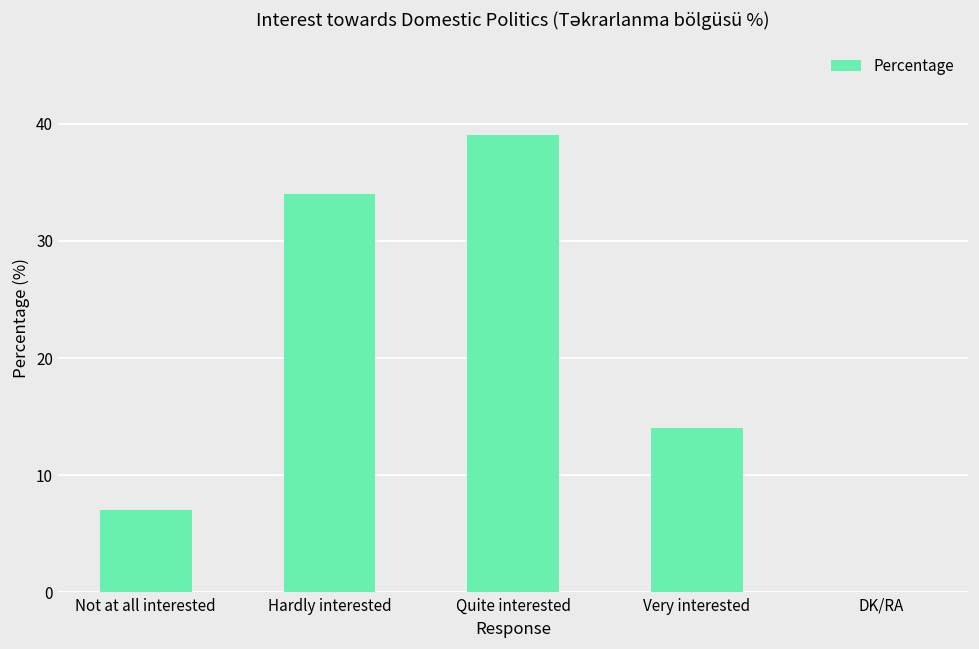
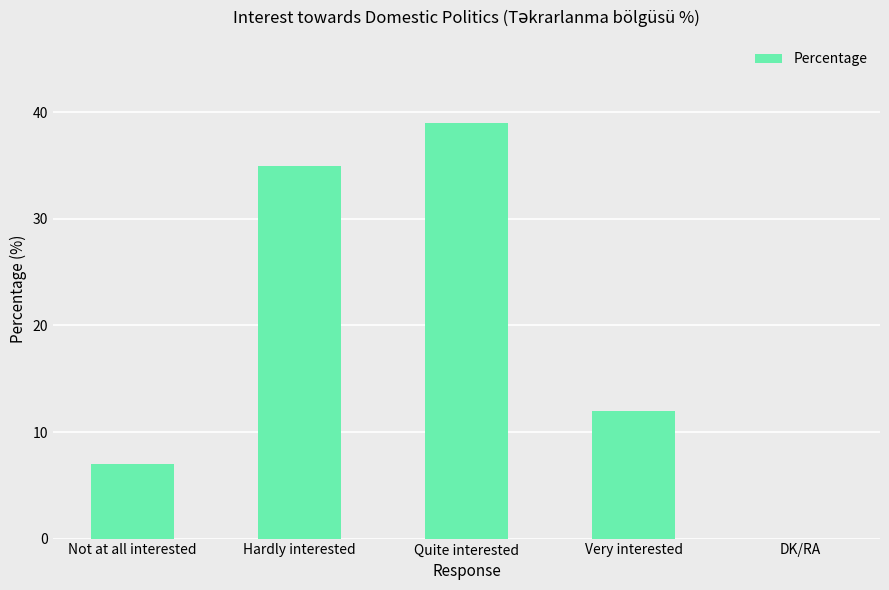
Hardly interested: 34 -> 35
Very interested: 14 -> 12
